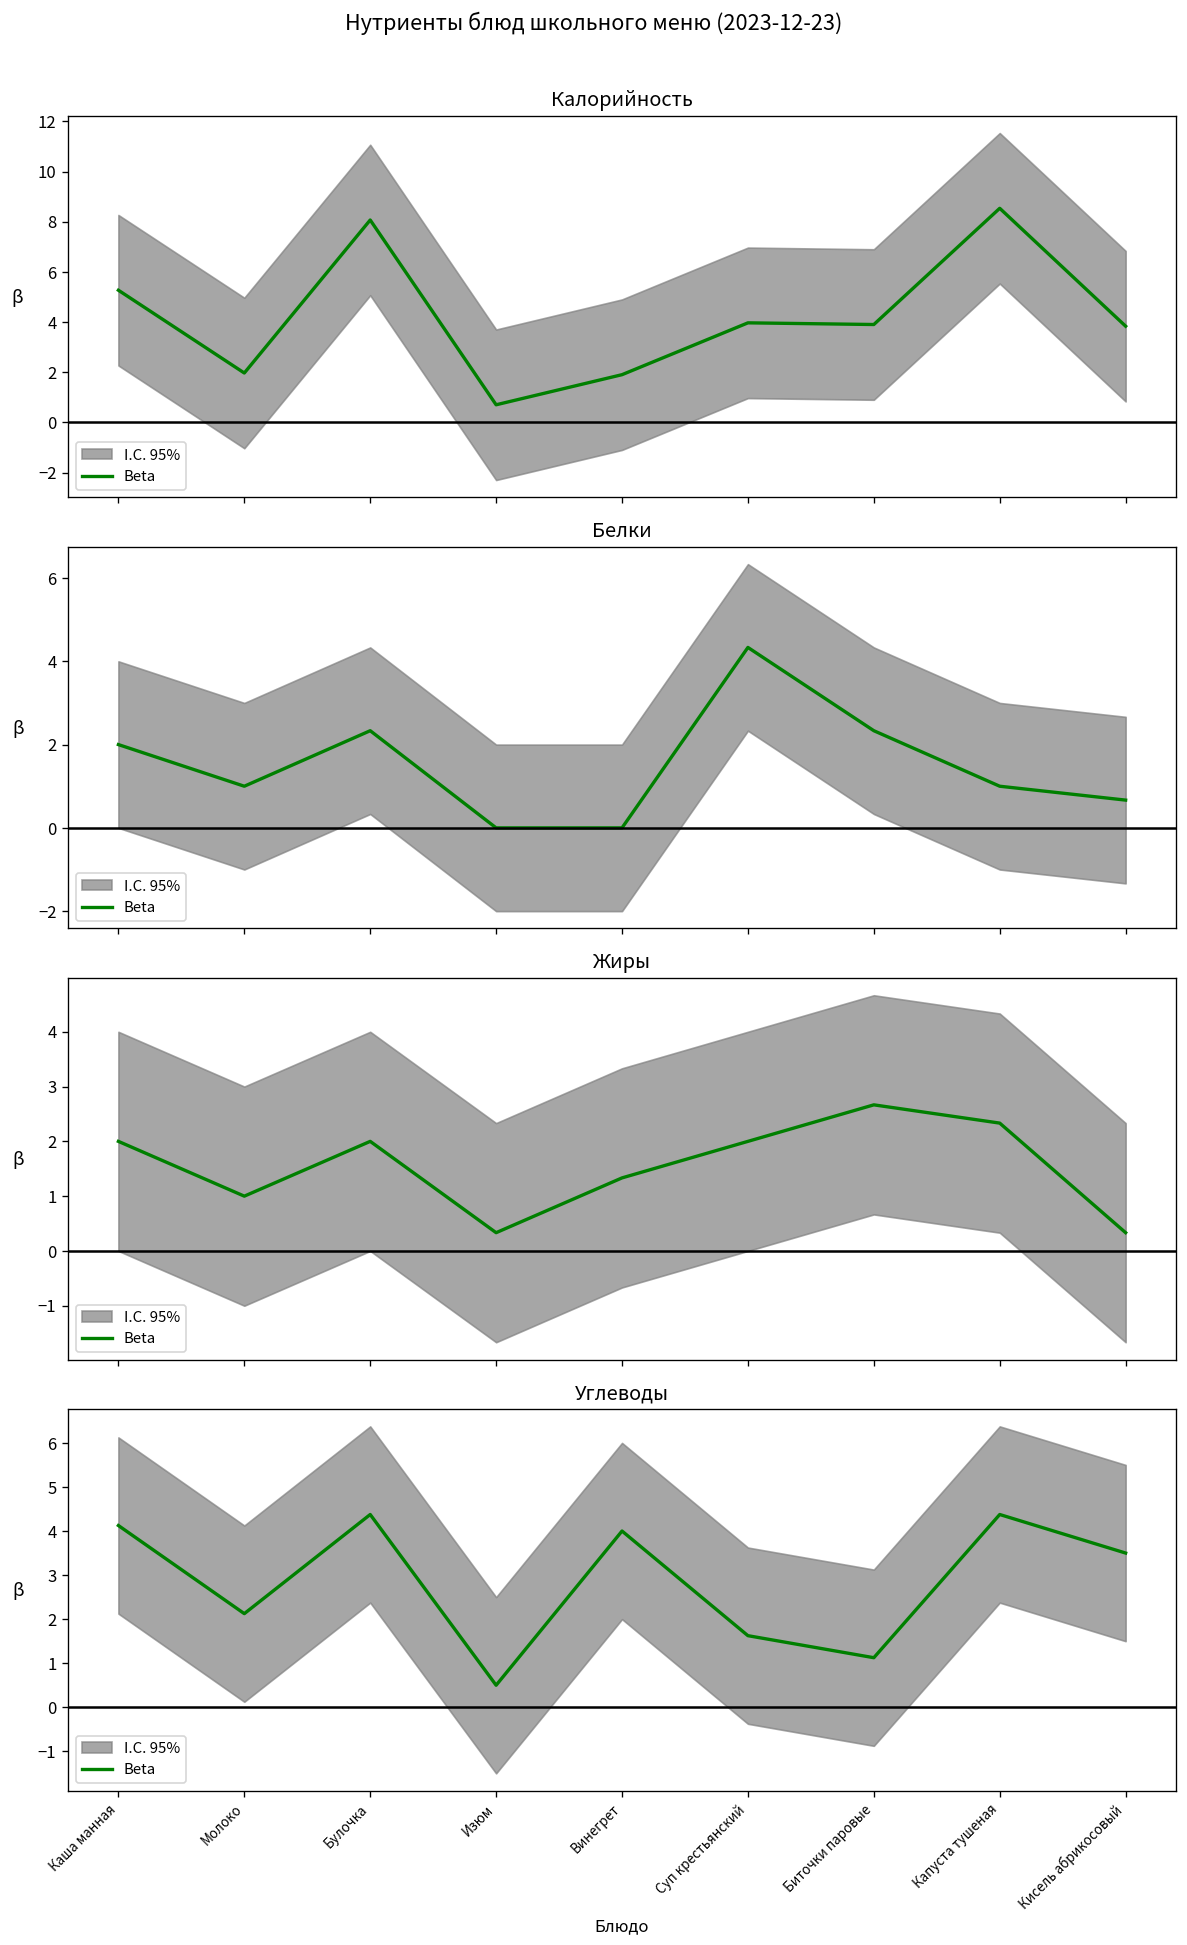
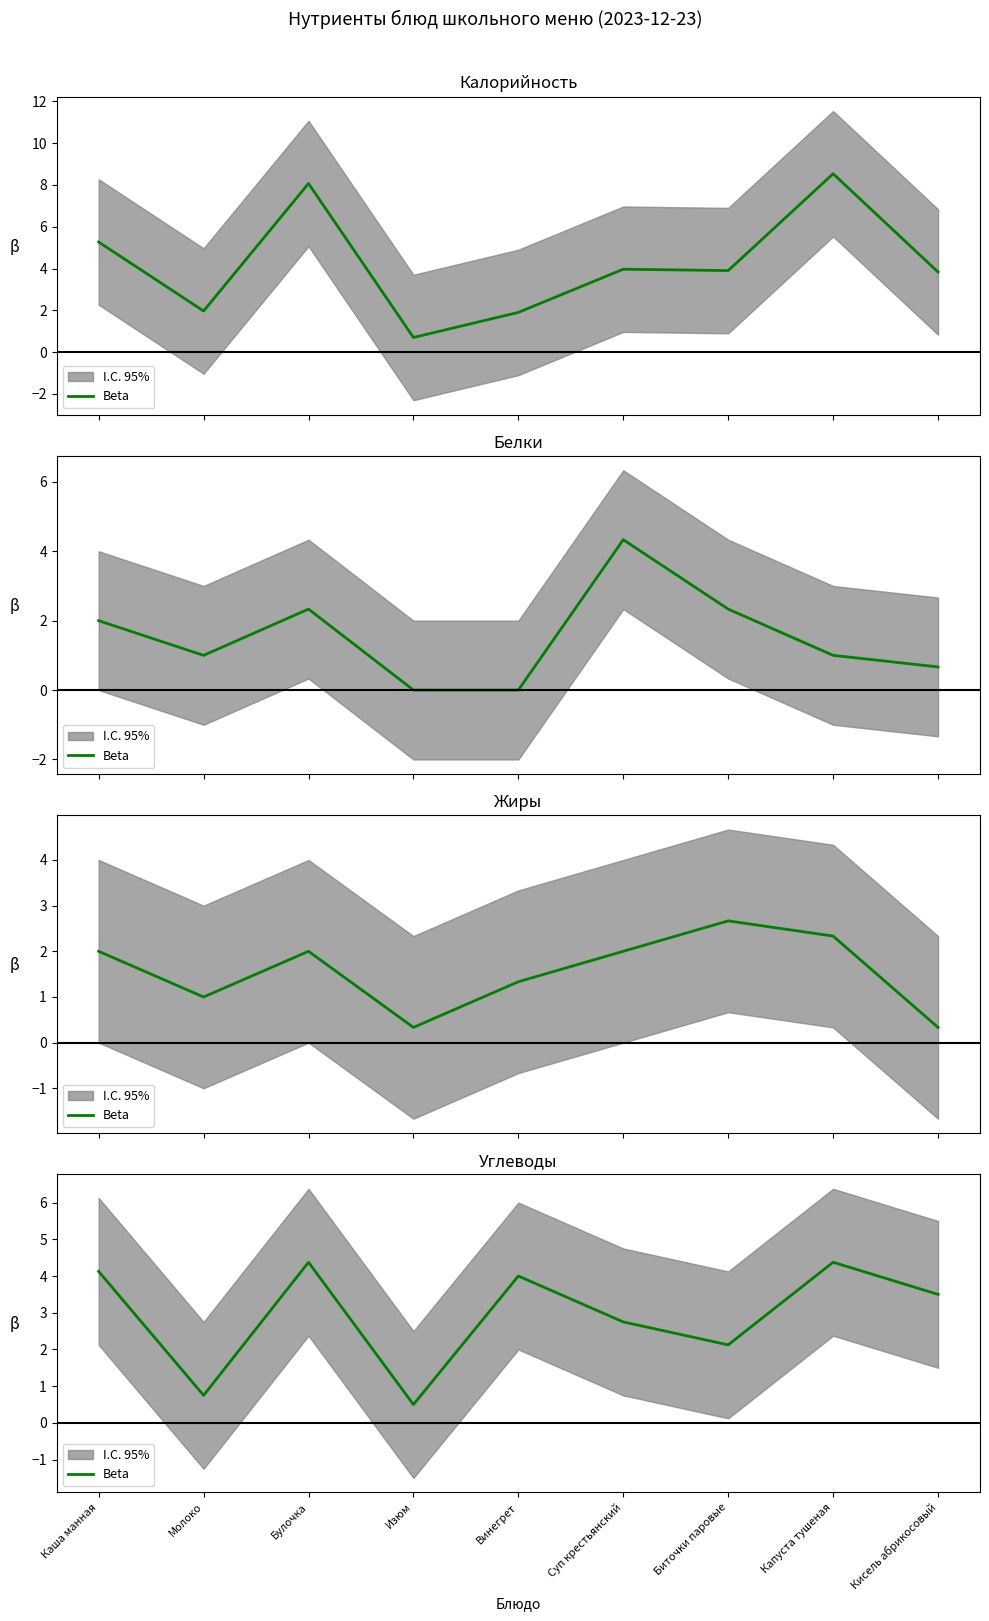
Углеводы, Beta, Молоко: 2.1 -> 0.8
Углеводы, Beta, Суп крестьянский: 1.6 -> 2.8
Углеводы, Beta, Биточки паровые: 1.1 -> 2.1
